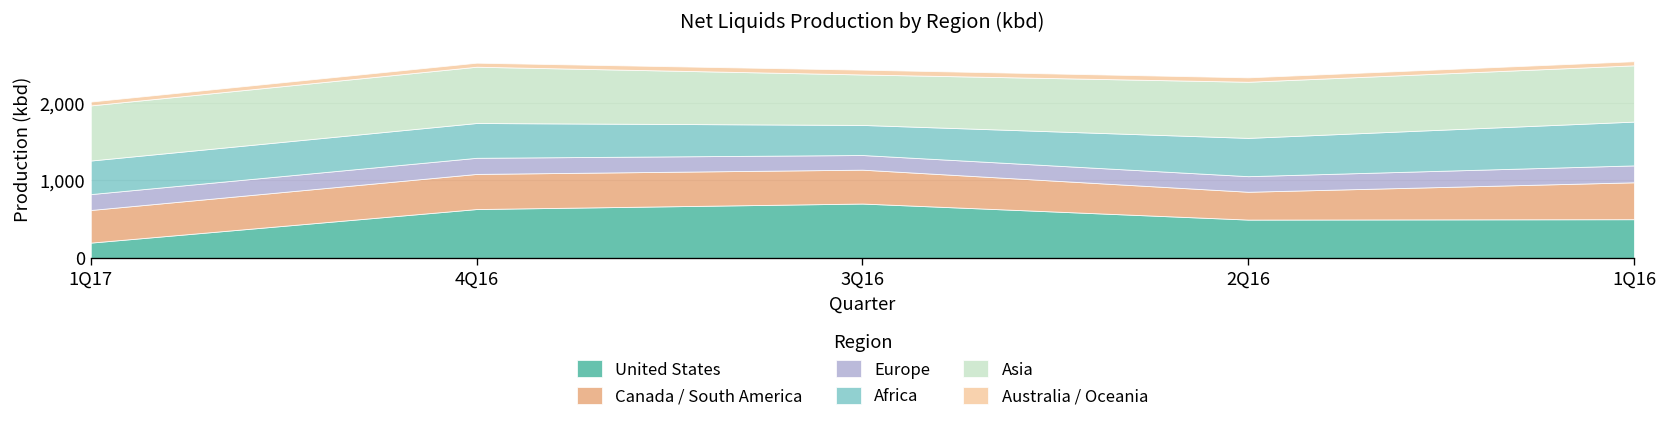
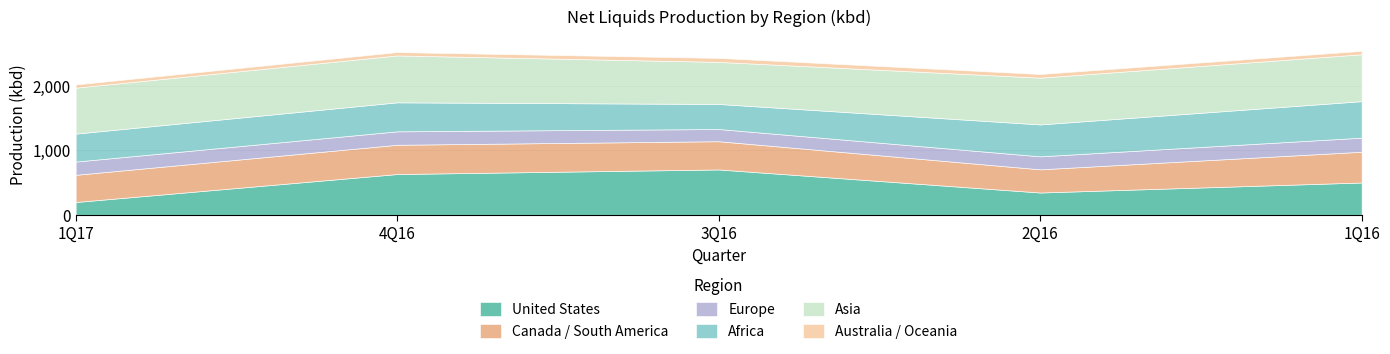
United States, 2Q16: 500 -> 300
